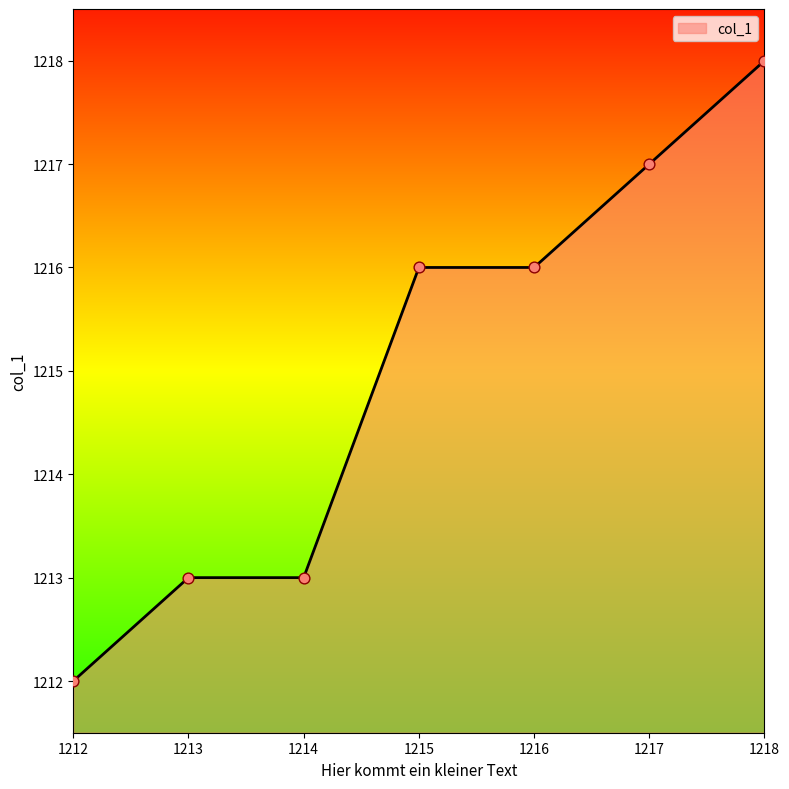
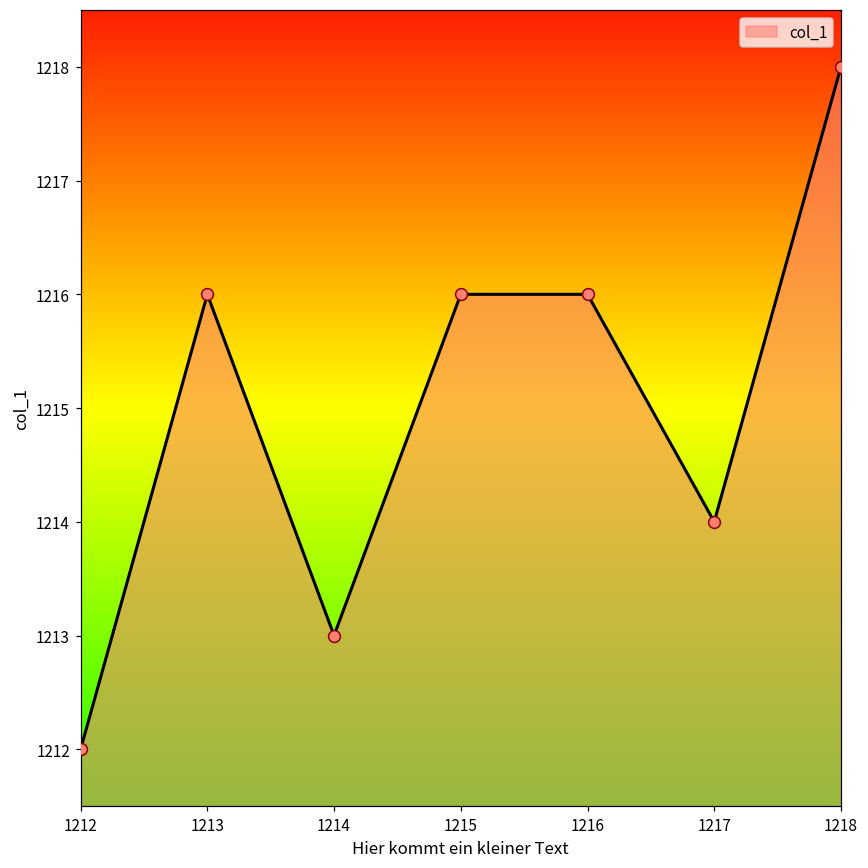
1213: 1213 -> 1216
1217: 1217 -> 1214
